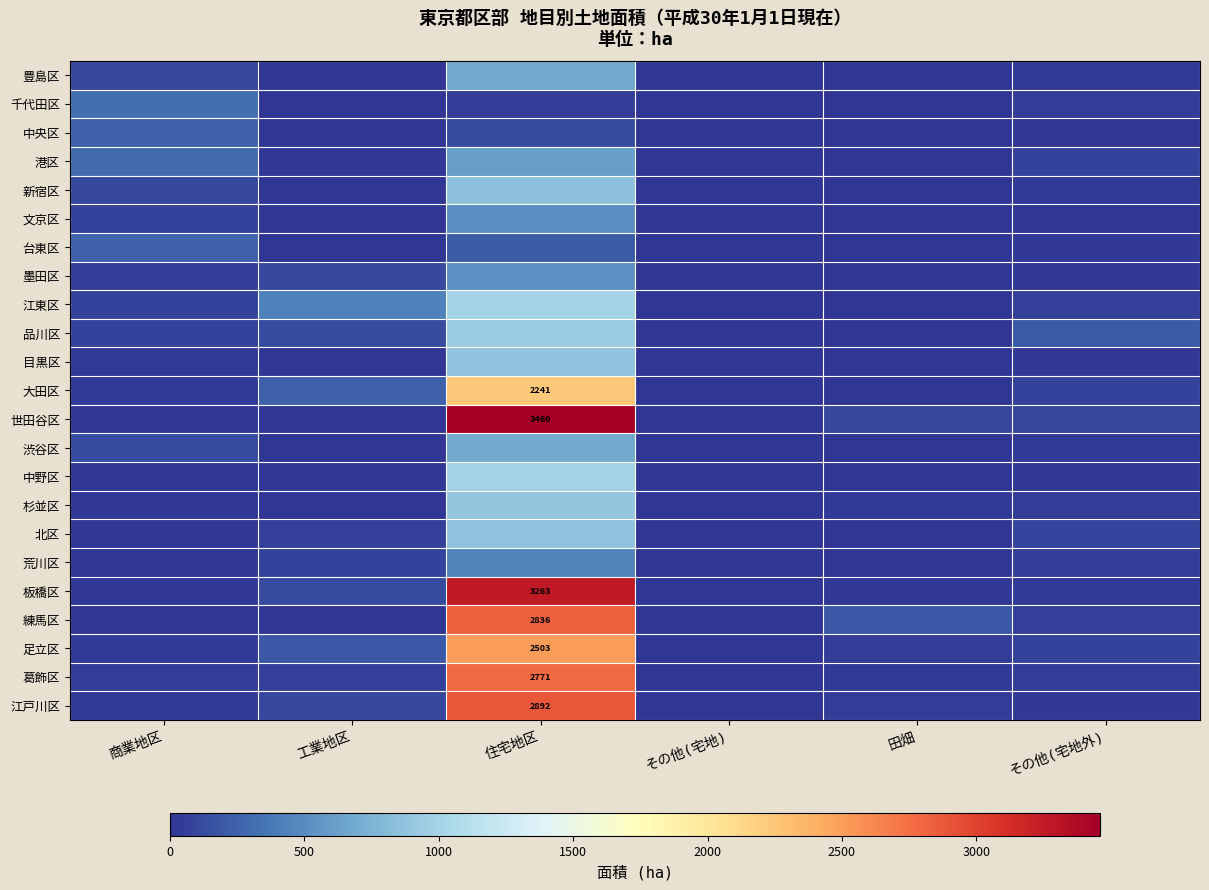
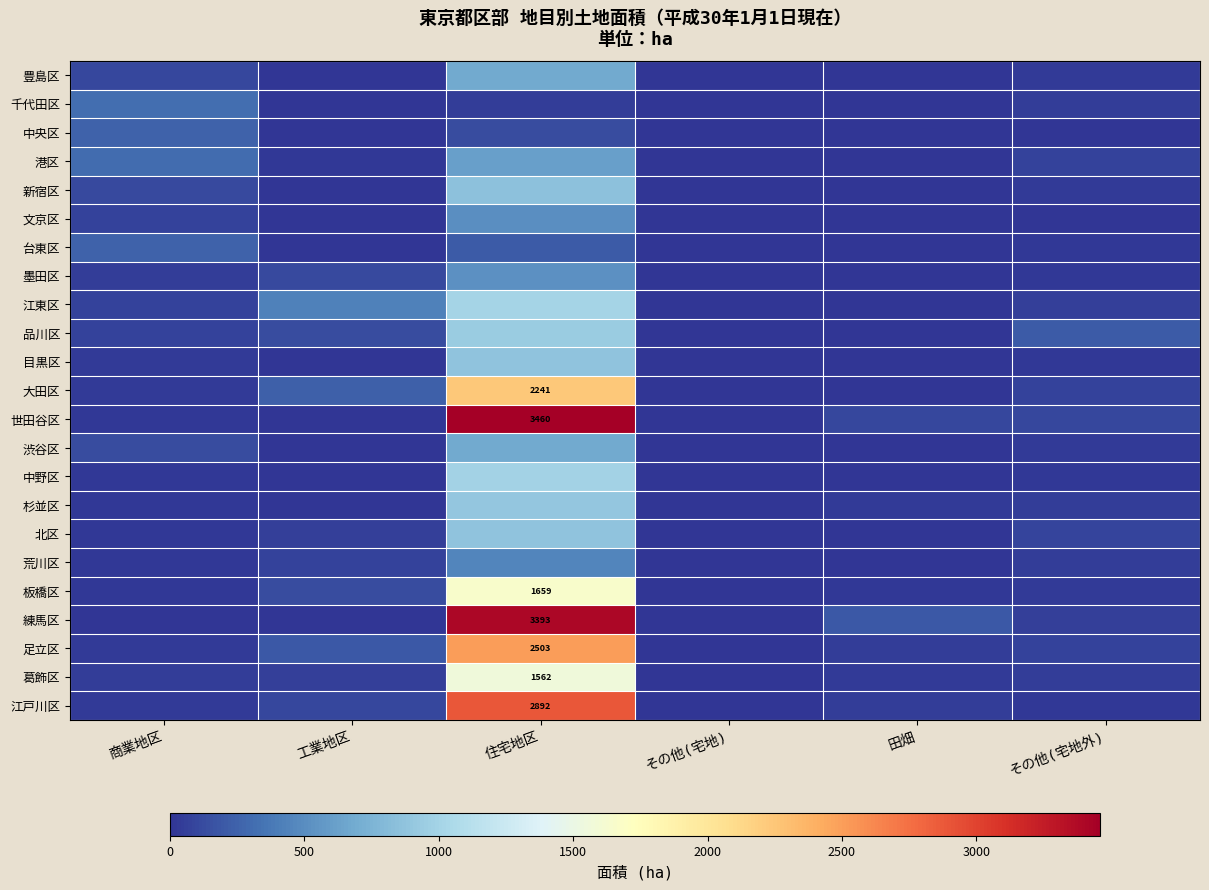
板橋区, 住宅地区: 3263 -> 1659
練馬区, 住宅地区: 2836 -> 3393
葛飾区, 住宅地区: 2771 -> 1562
